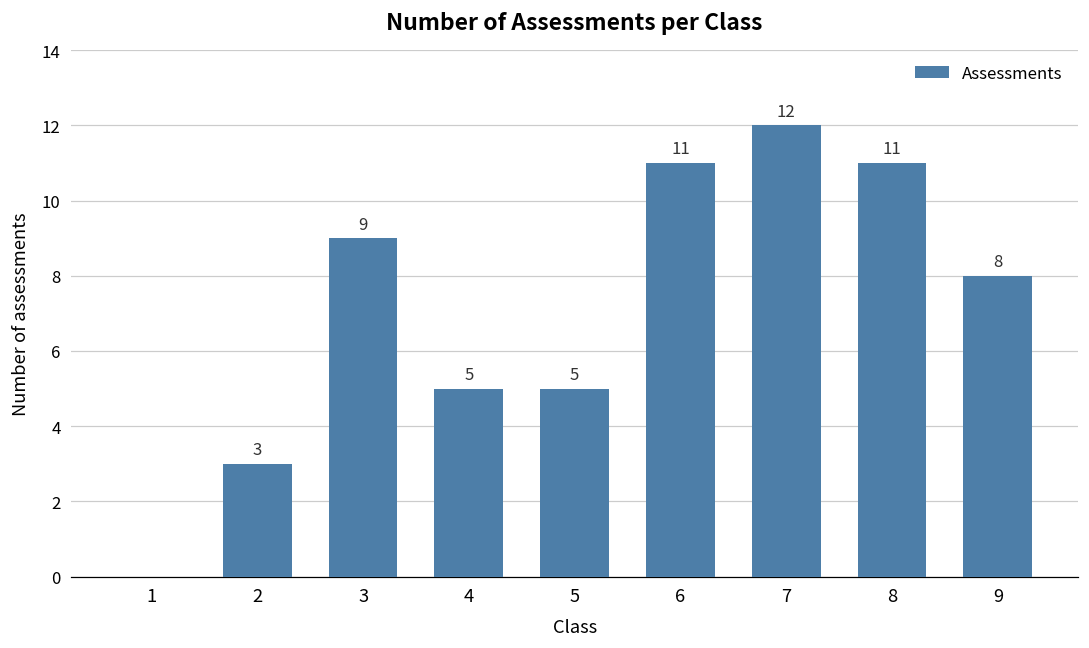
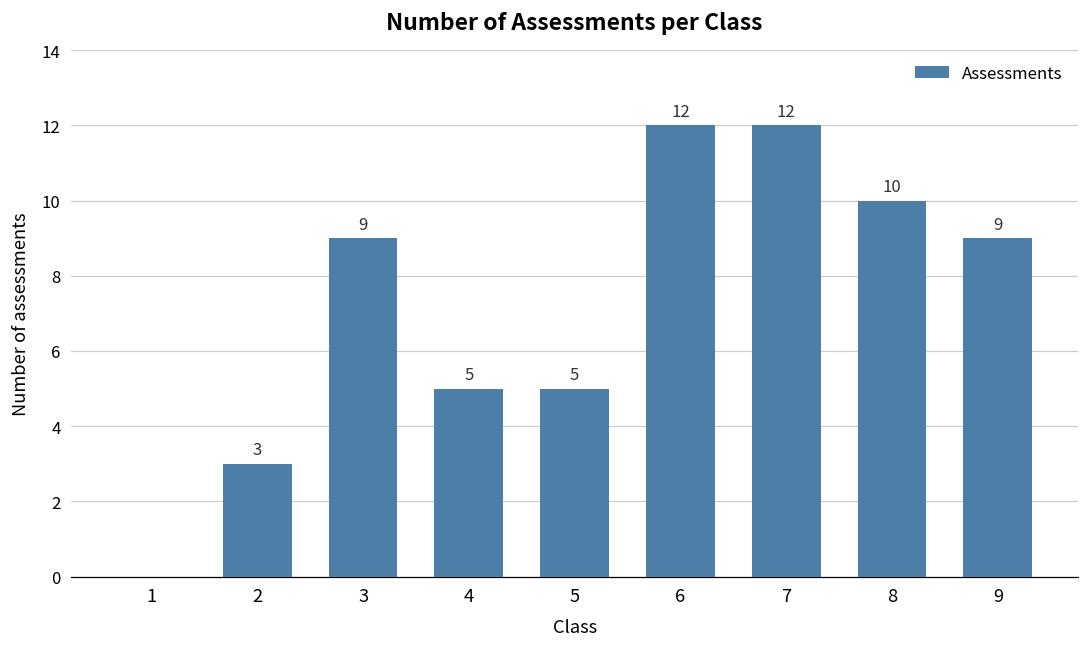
6: 11 -> 12
8: 11 -> 10
9: 8 -> 9
